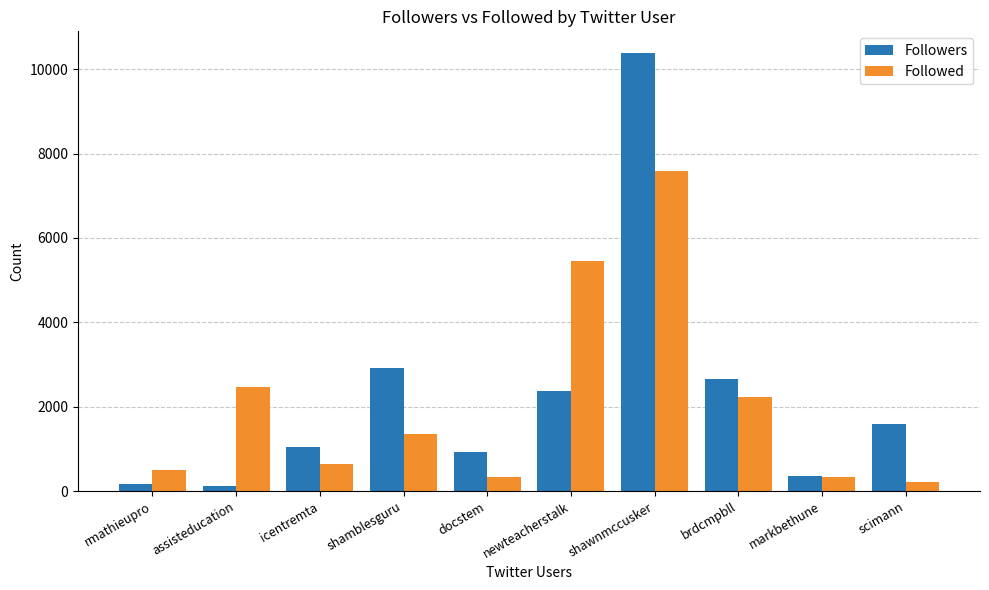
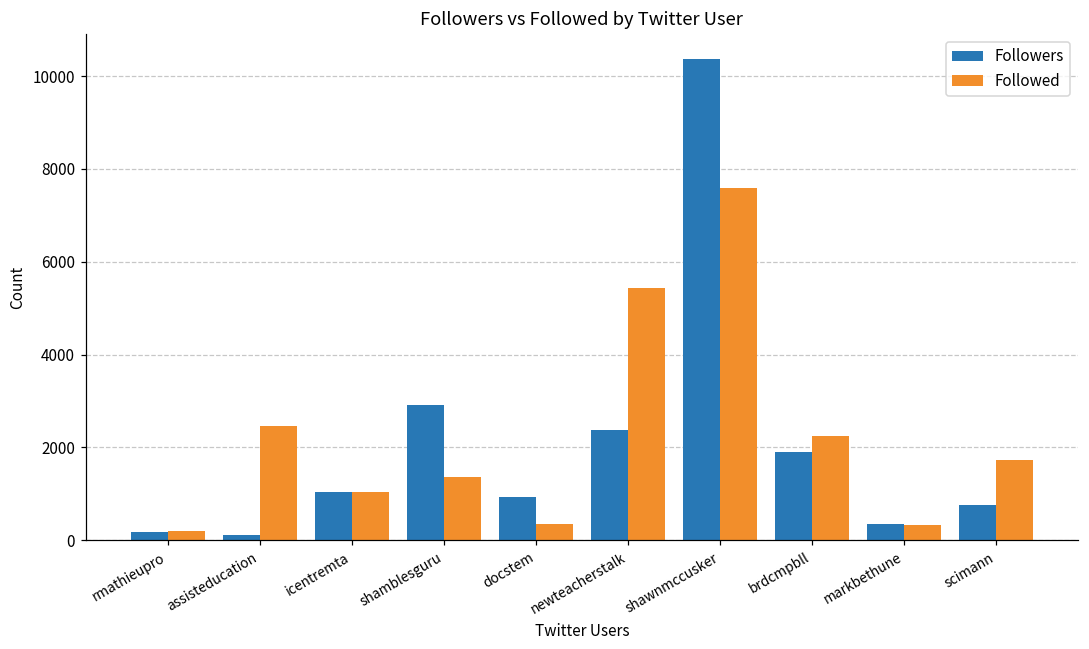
Followed, rmathieupro: 500 -> 200
Followed, icentremta: 700 -> 1000
Followers, brdcmpbll: 2700 -> 1900
Followers, scimann: 1600 -> 800
Followed, scimann: 200 -> 1700
